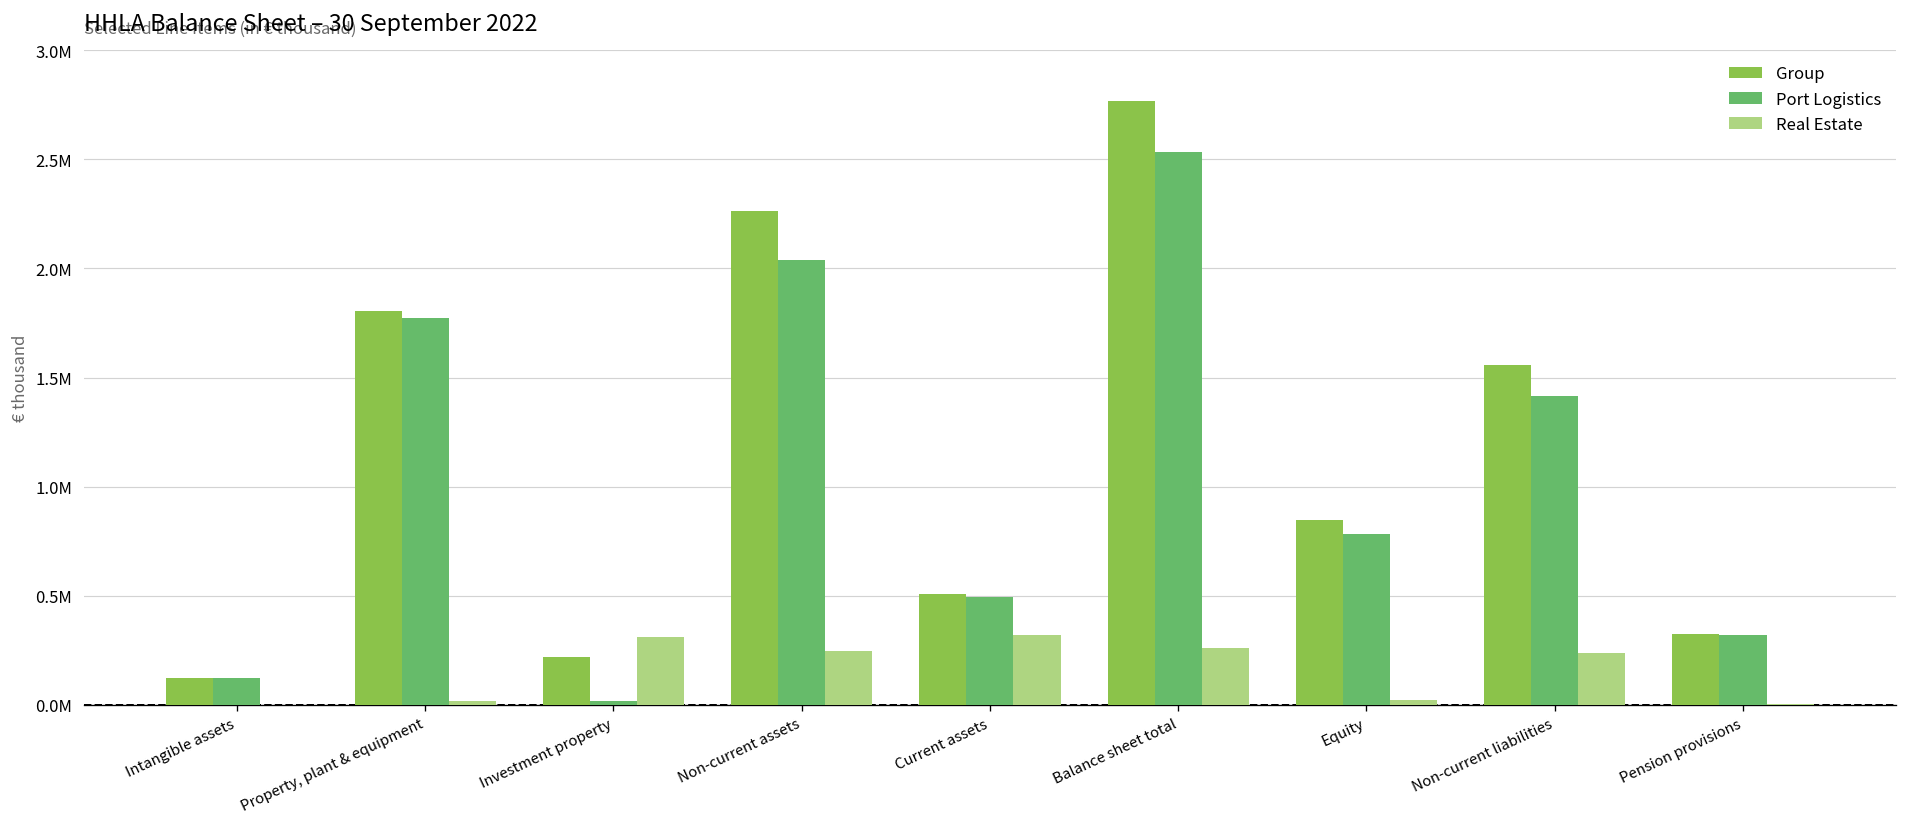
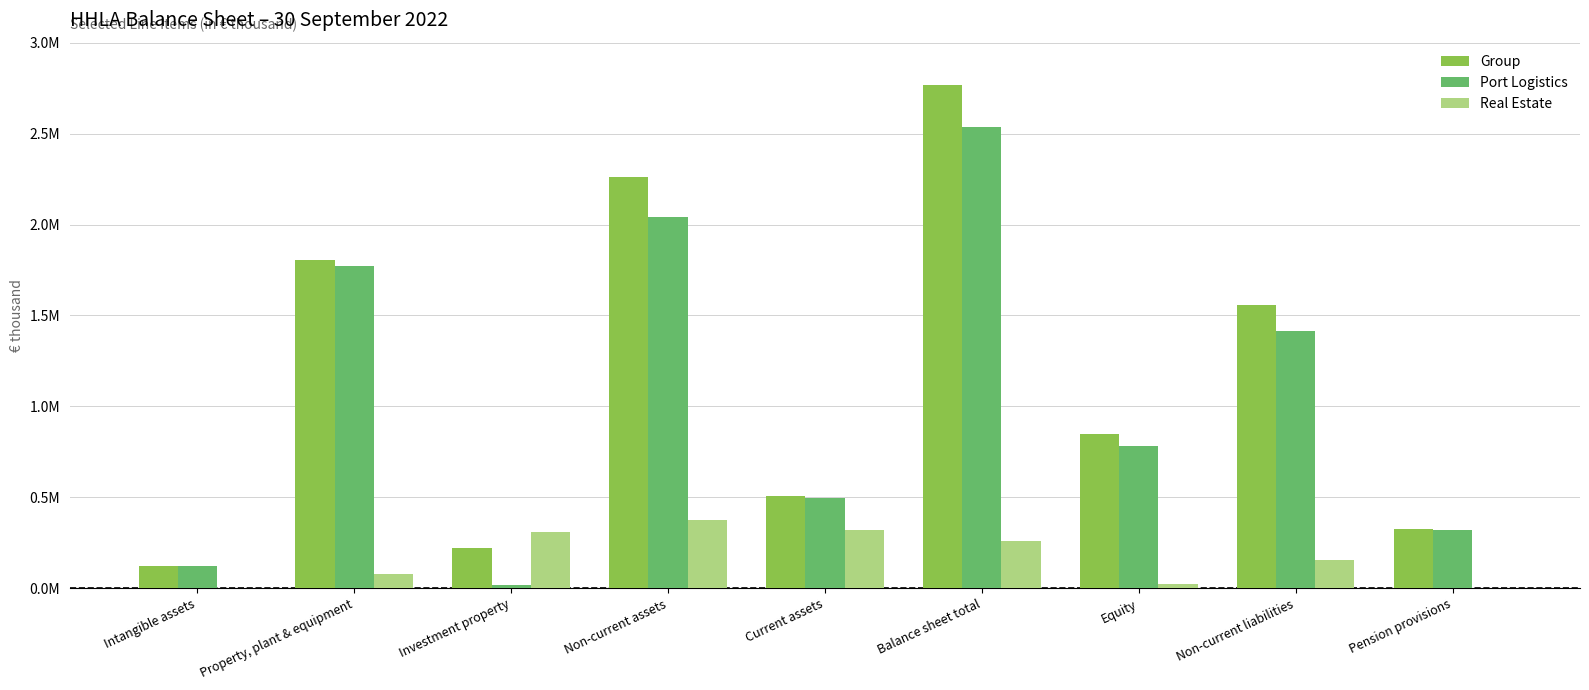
Real Estate, Property, plant & equipment: 20000 -> 80000
Real Estate, Non-current assets: 250000 -> 370000
Real Estate, Non-current liabilities: 240000 -> 160000
